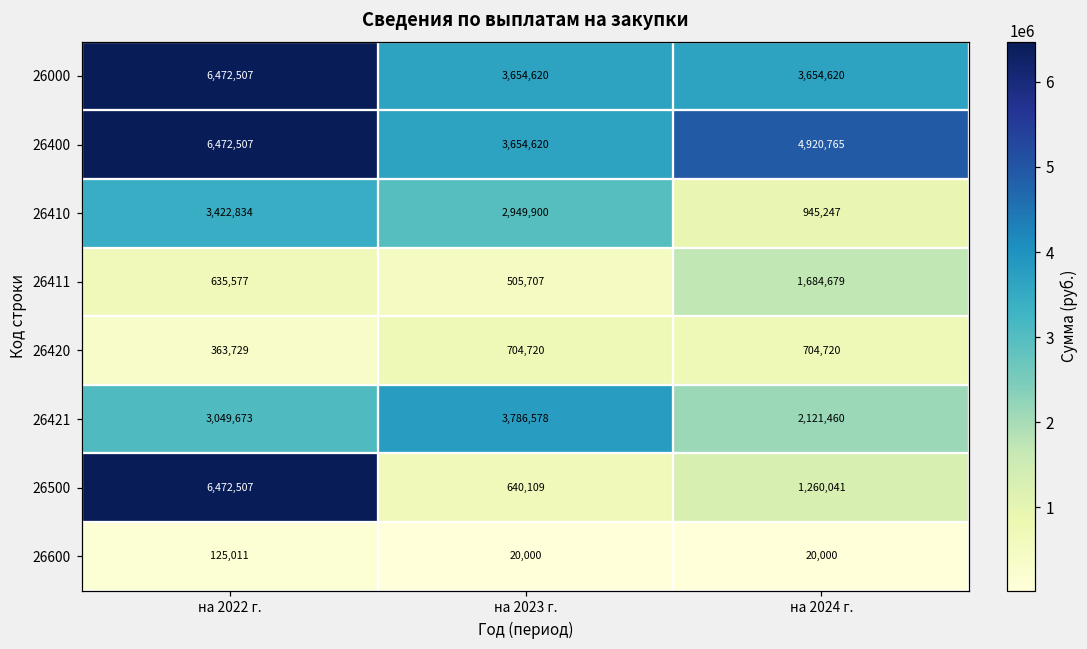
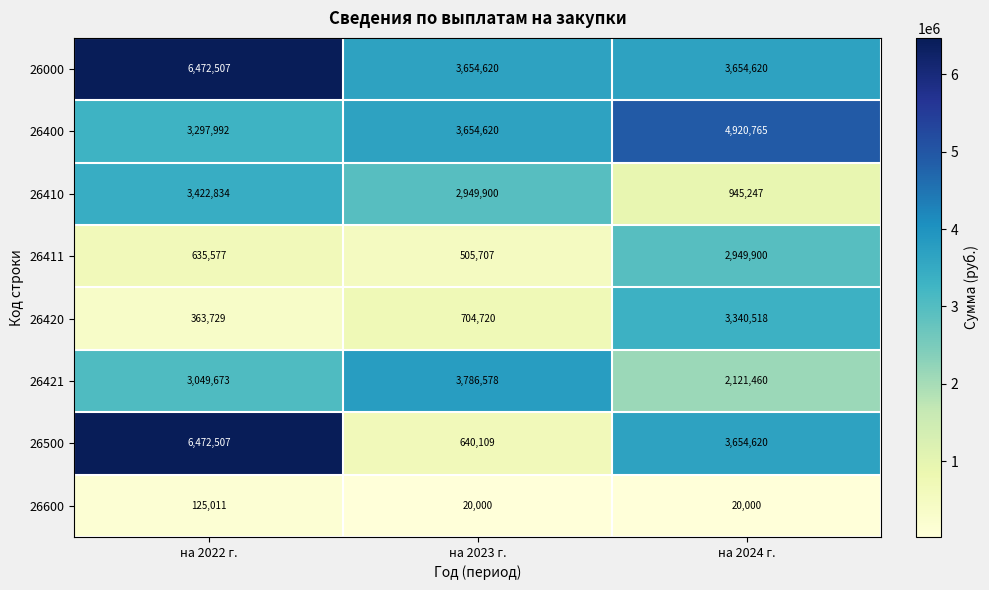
26400, на 2022 г.: 6,472,507 -> 3,297,992
26411, на 2024 г.: 1,684,679 -> 2,949,900
26420, на 2024 г.: 704,720 -> 3,340,518
26500, на 2024 г.: 1,260,041 -> 3,654,620
